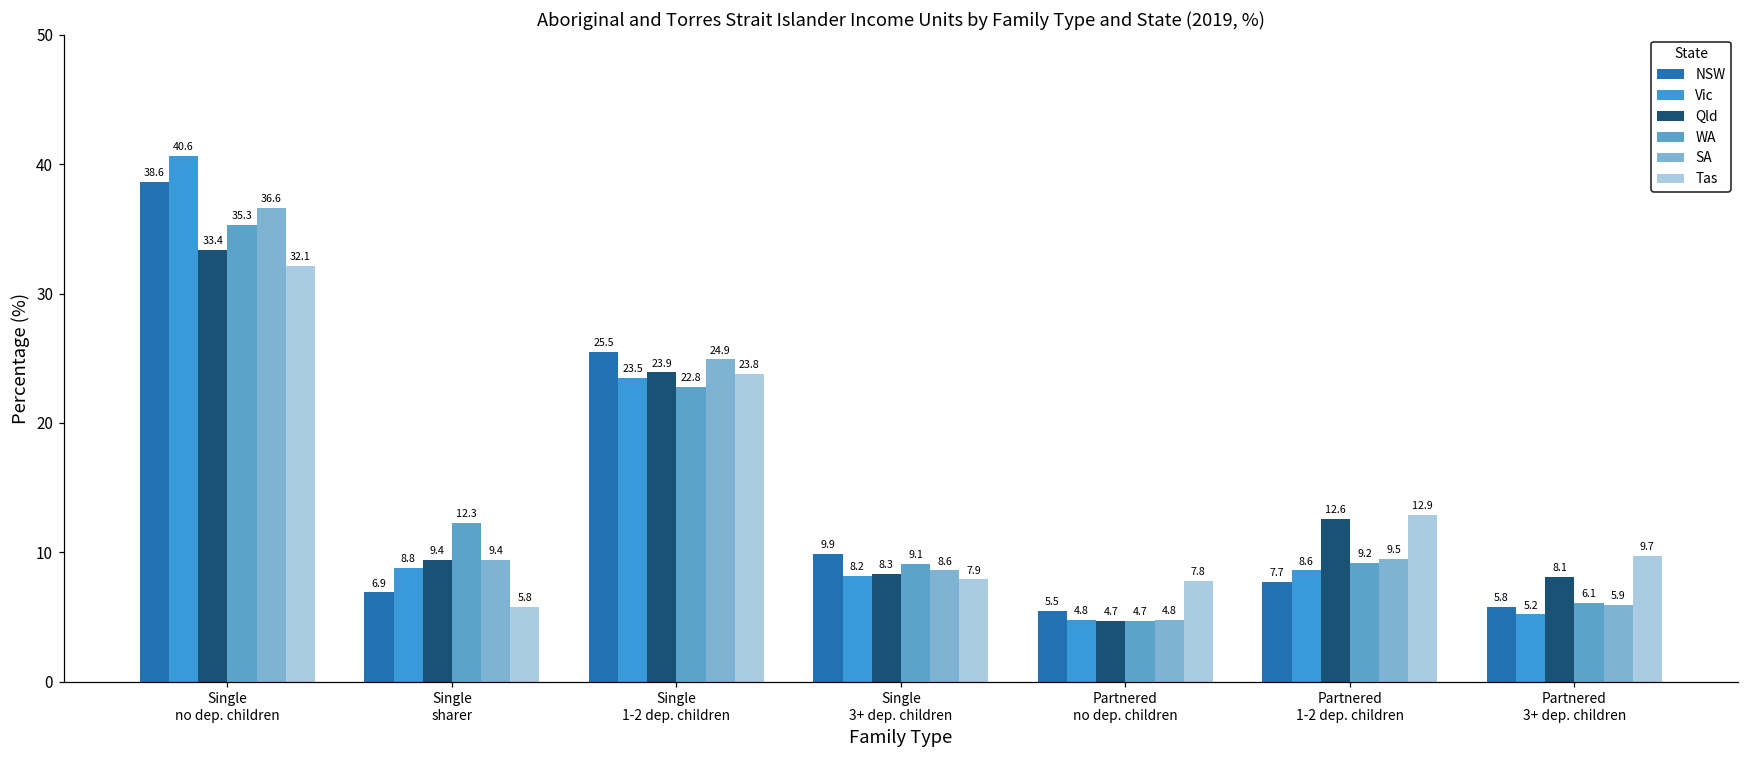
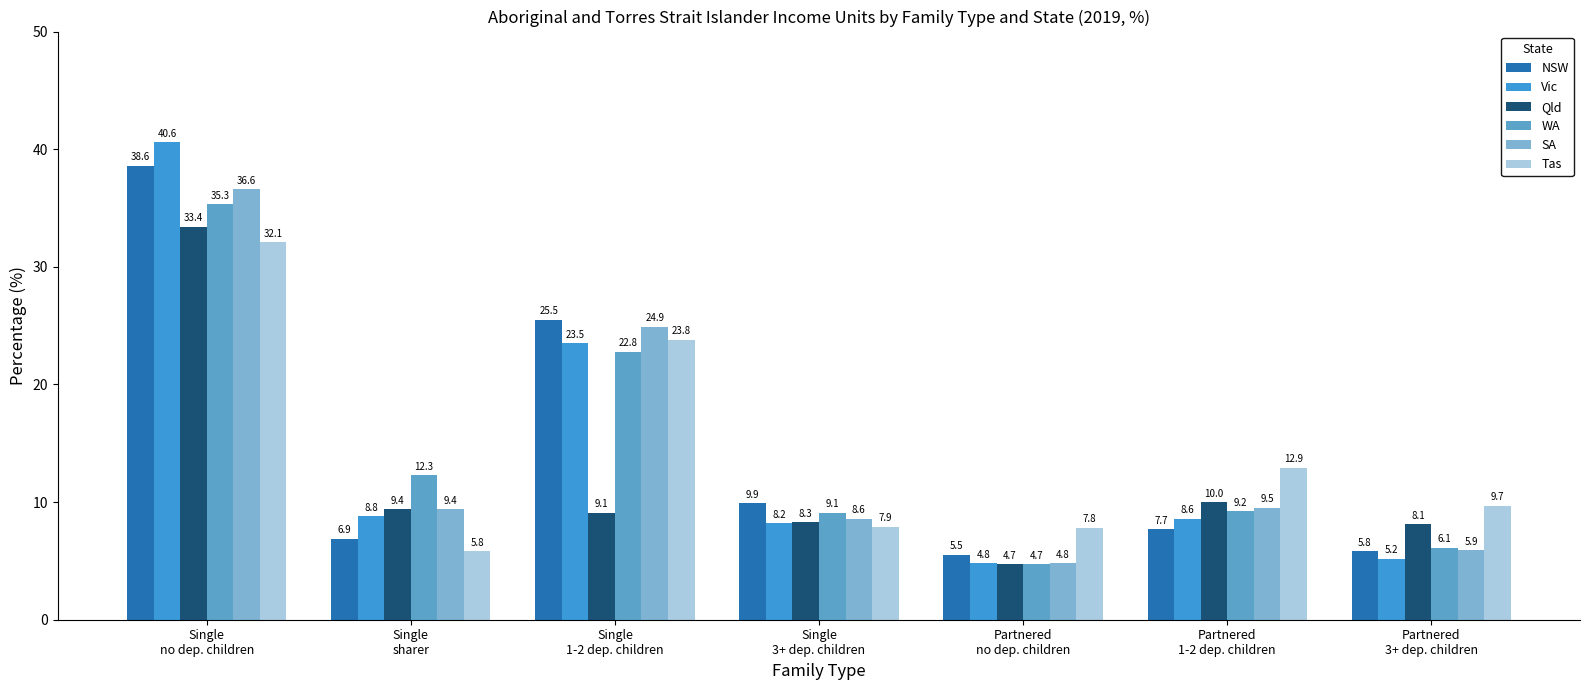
Qld, Single 1-2 dep. children: 23.9 -> 9.1
Qld, Partnered 1-2 dep. children: 12.6 -> 10.0
